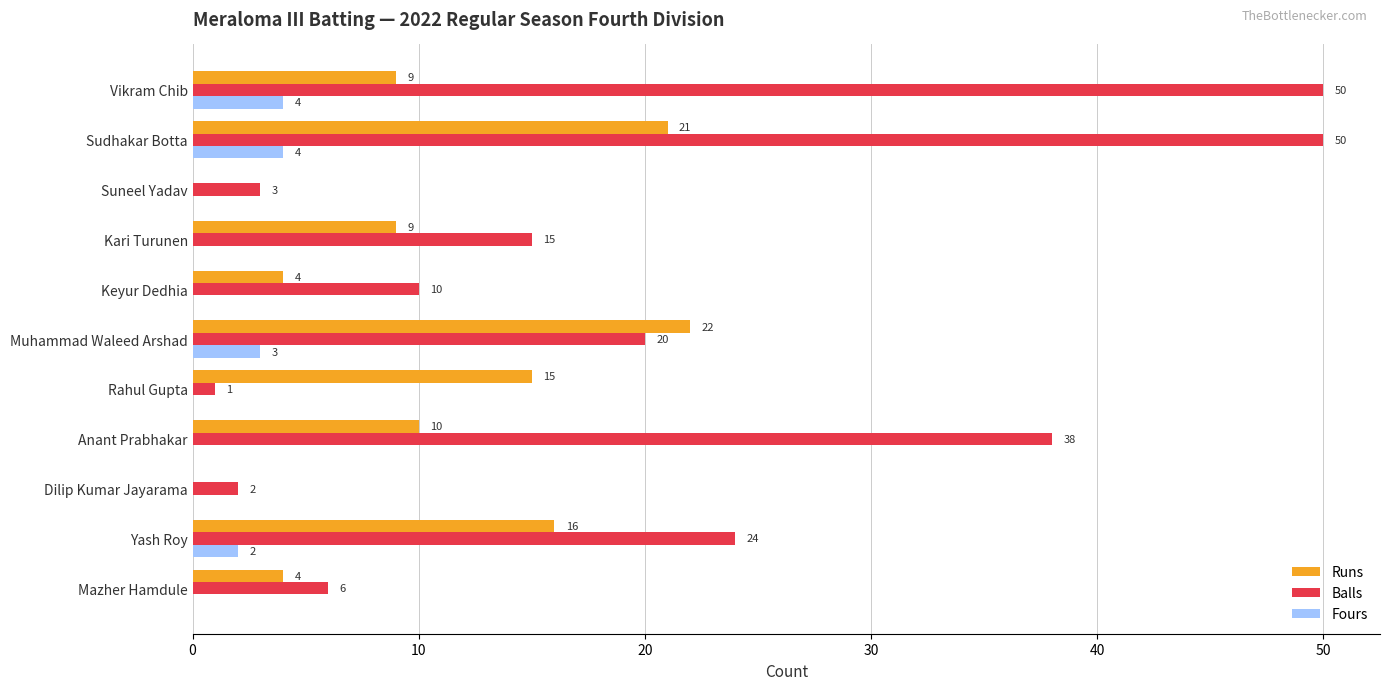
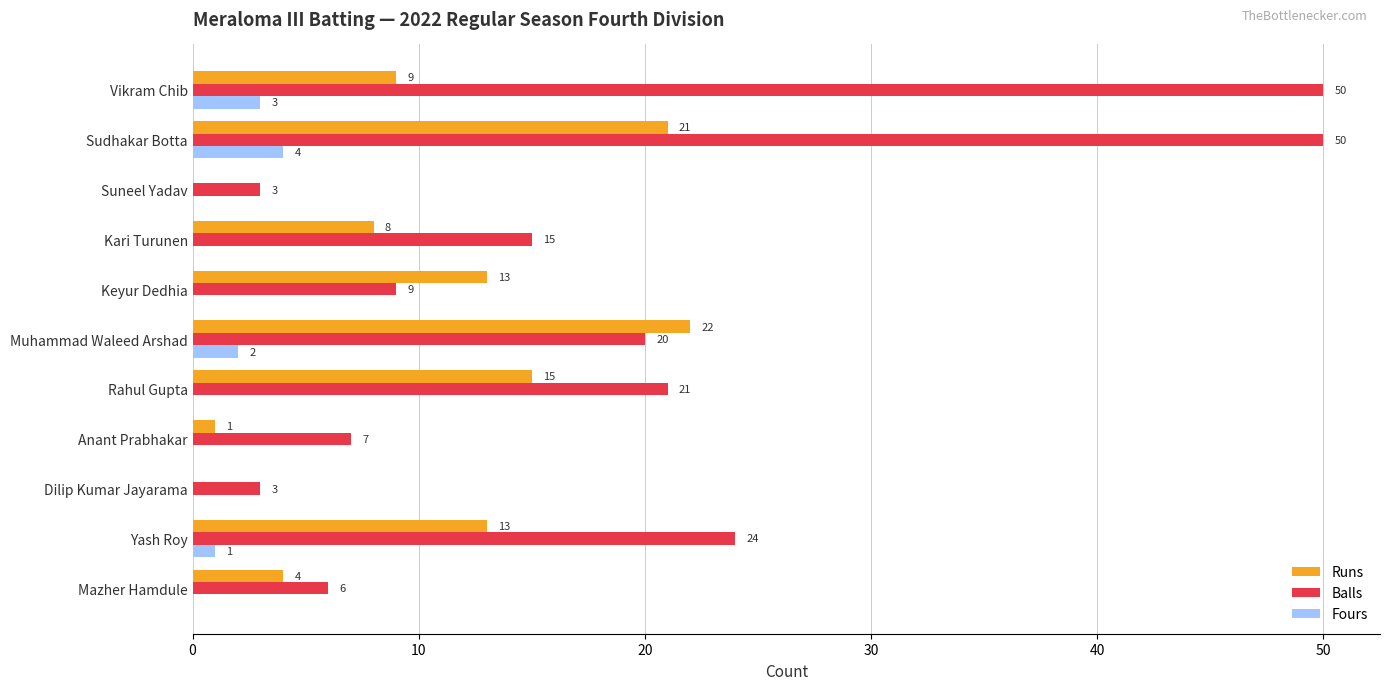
Fours, Vikram Chib: 4 -> 3
Runs, Kari Turunen: 9 -> 8
Runs, Keyur Dedhia: 4 -> 13
Balls, Keyur Dedhia: 10 -> 9
Fours, Muhammad Waleed Arshad: 3 -> 2
Balls, Rahul Gupta: 1 -> 21
Runs, Anant Prabhakar: 10 -> 1
Balls, Anant Prabhakar: 38 -> 7
Balls, Dilip Kumar Jayarama: 2 -> 3
Runs, Yash Roy: 16 -> 13
Fours, Yash Roy: 2 -> 1
